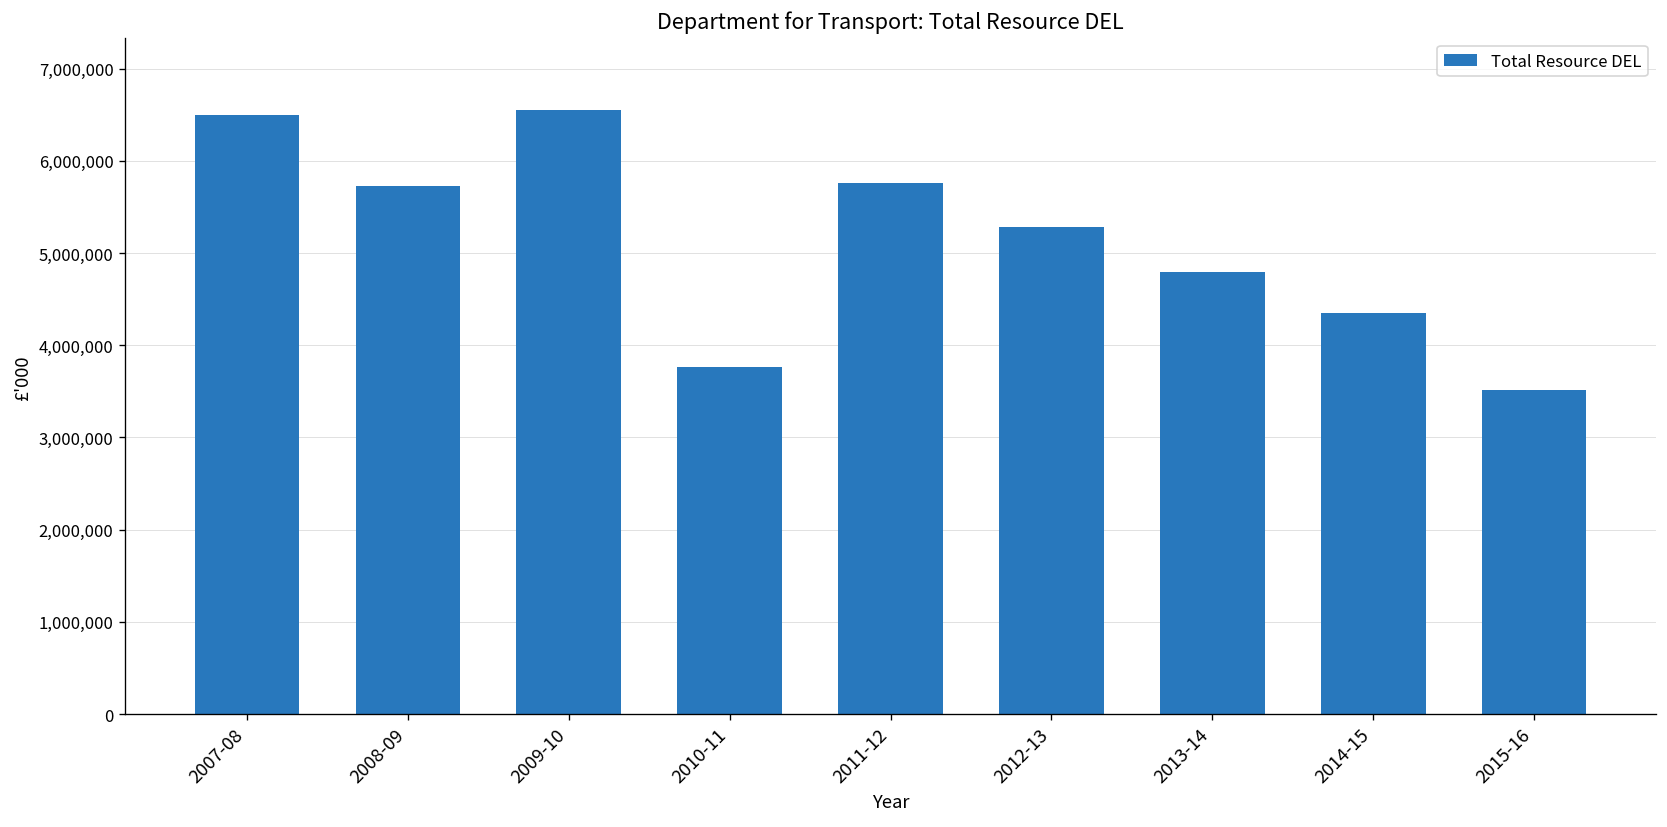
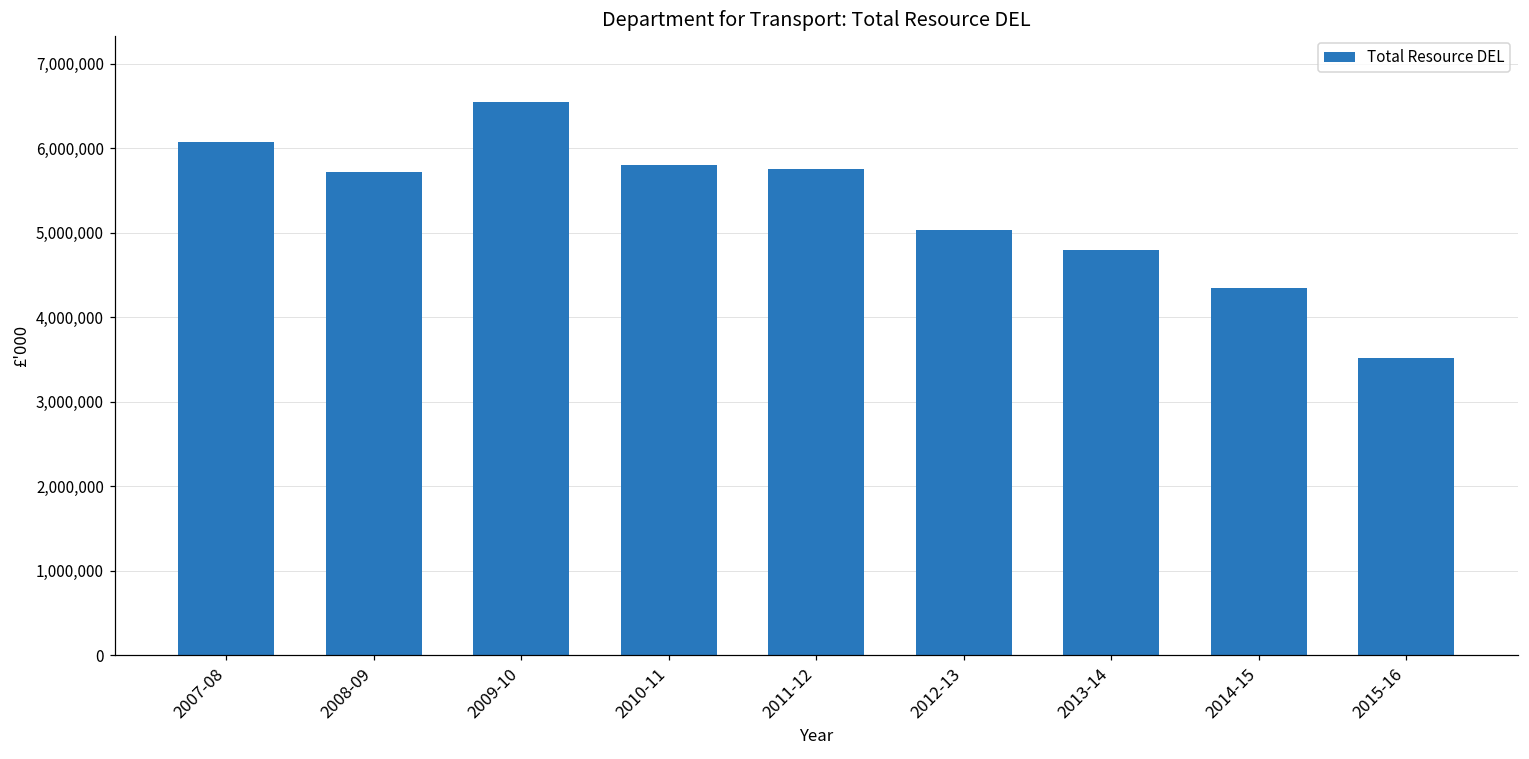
2007-08: 6,500,000 -> 6,100,000
2010-11: 3,800,000 -> 5,800,000
2012-13: 5,300,000 -> 5,000,000
